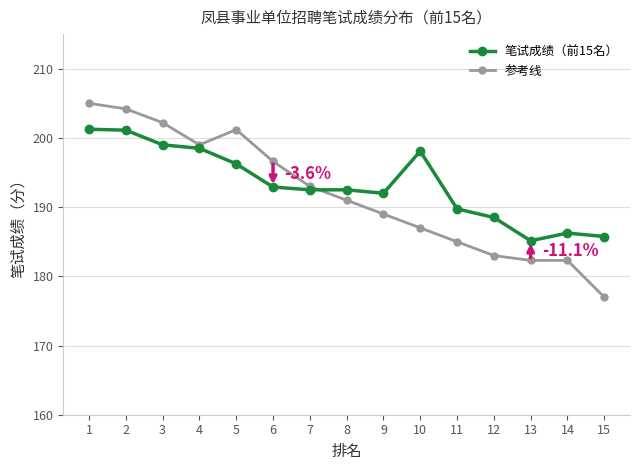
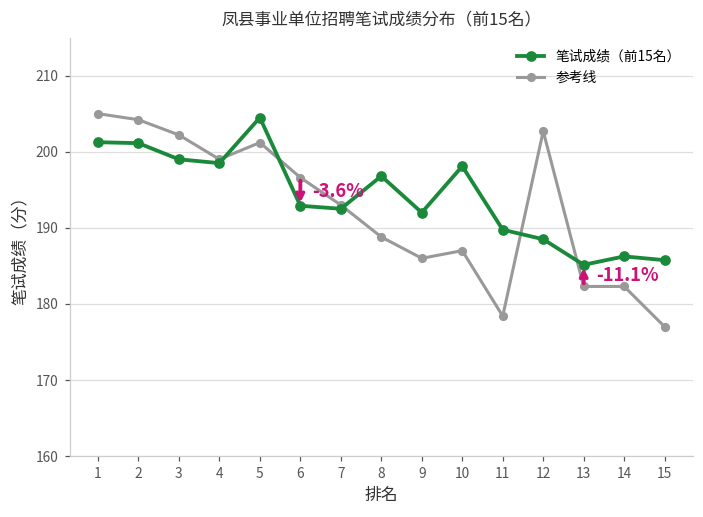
笔试成绩（前15名）, 5: 196 -> 204
笔试成绩（前15名）, 8: 193 -> 197
参考线, 8: 191 -> 189
参考线, 9: 189 -> 186
参考线, 11: 185 -> 178
参考线, 12: 183 -> 203
